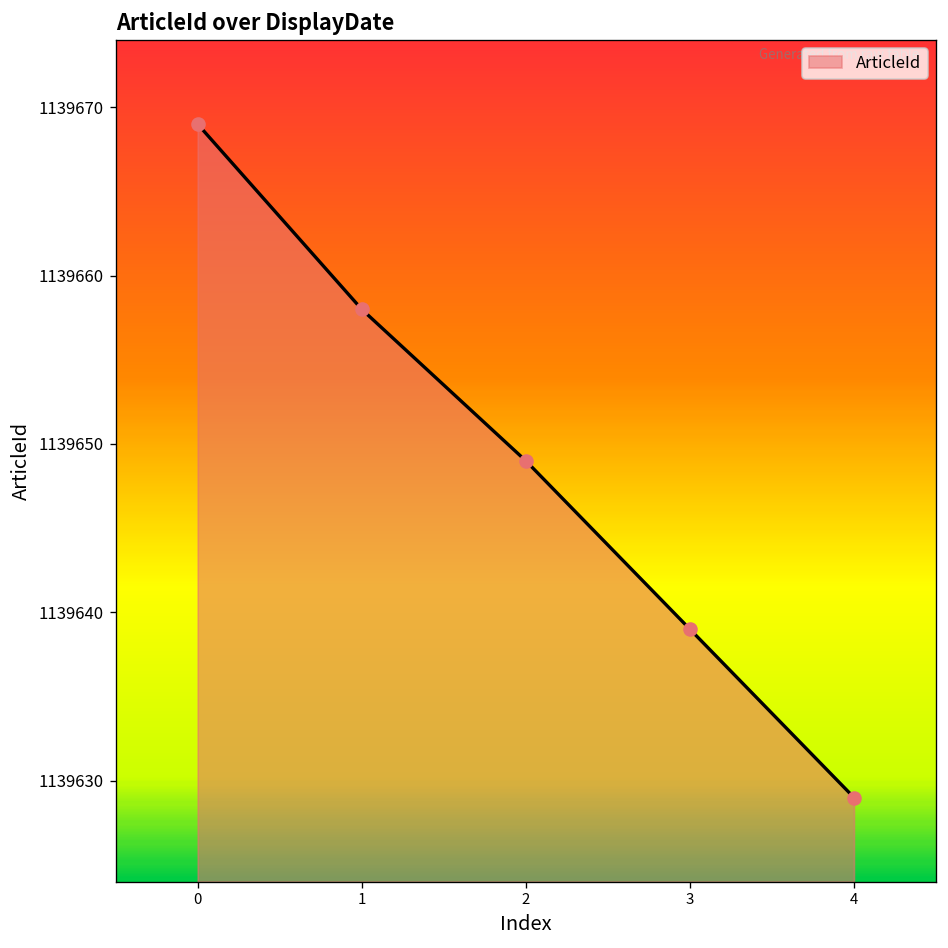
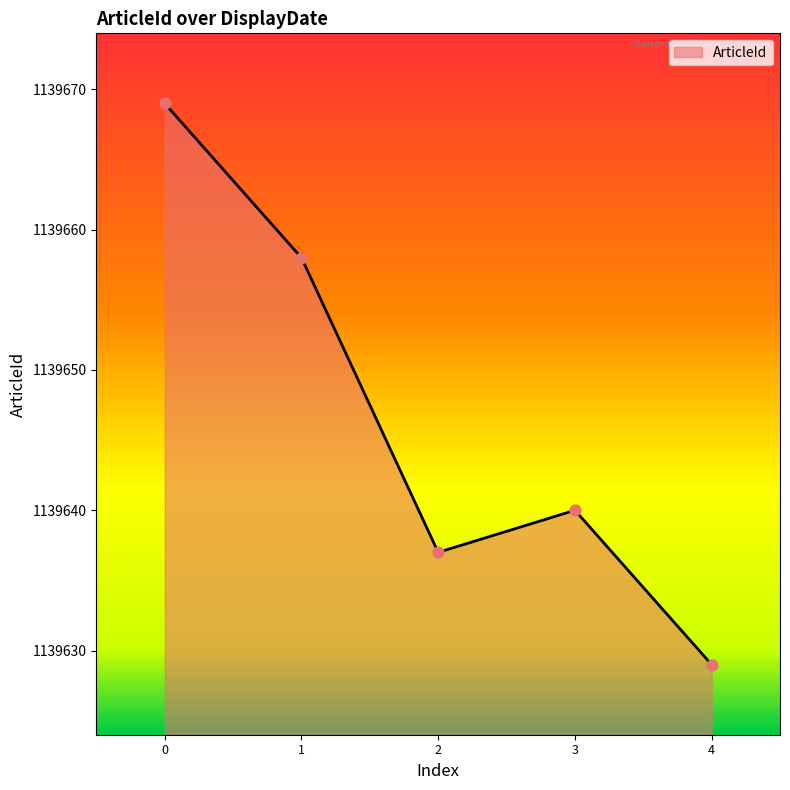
2: 1139649 -> 1139637
3: 1139639 -> 1139640
